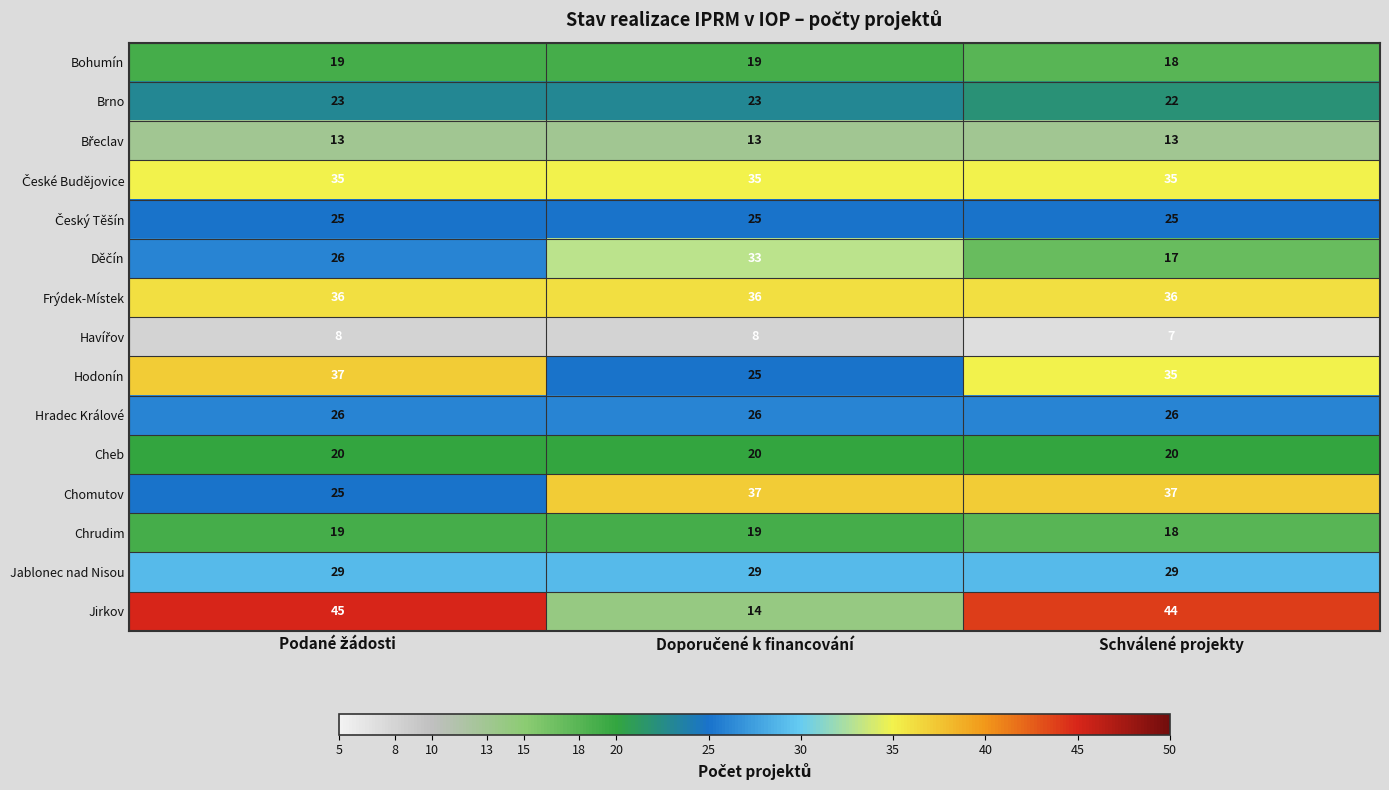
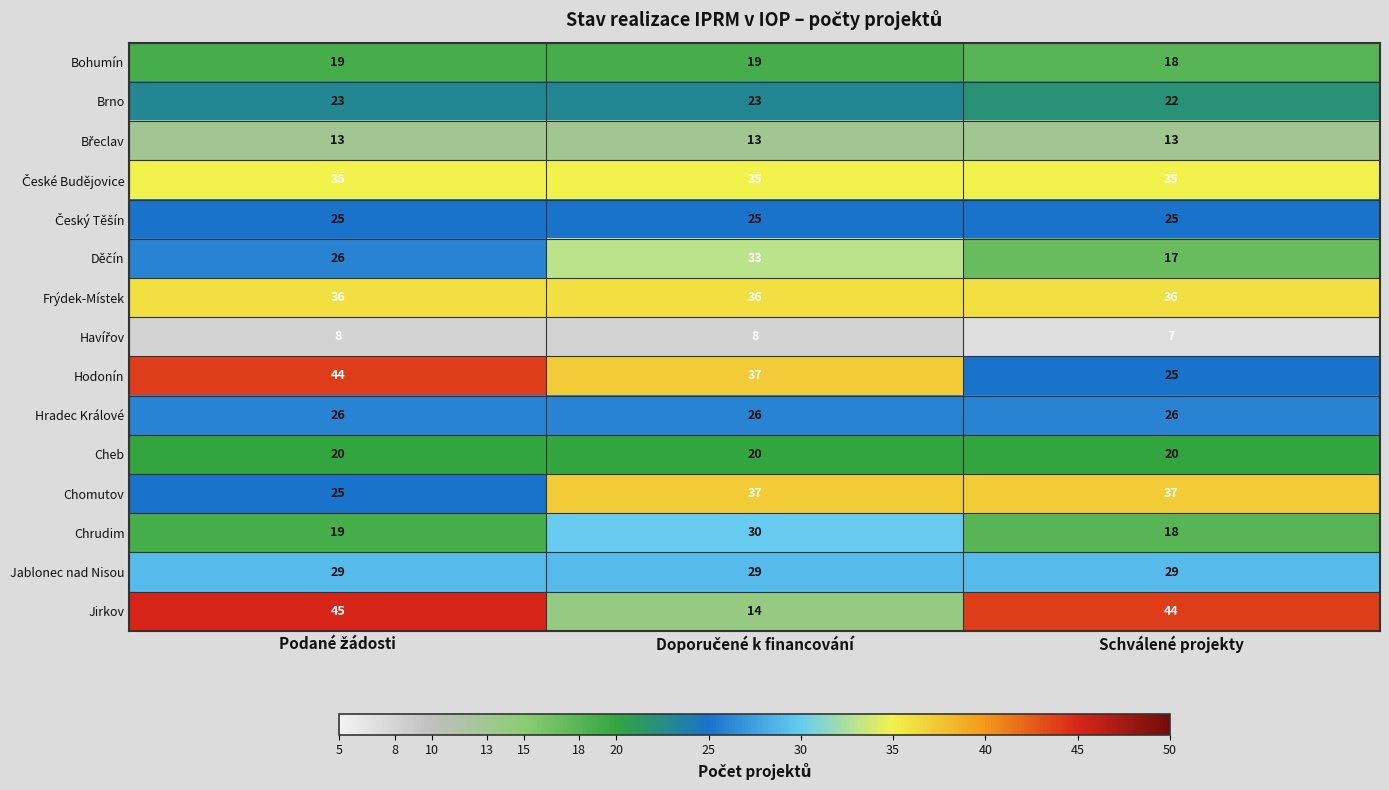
Hodonín, Podané žádosti: 37 -> 44
Hodonín, Doporučené k financování: 25 -> 37
Hodonín, Schválené projekty: 35 -> 25
Chrudim, Doporučené k financování: 19 -> 30
